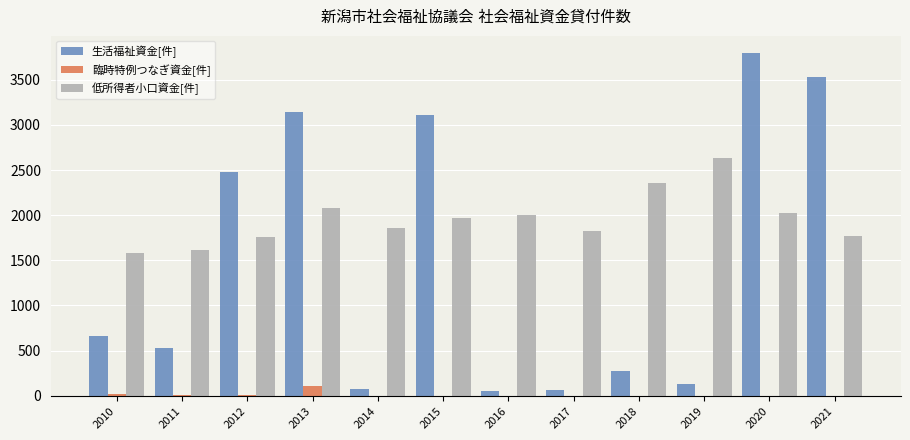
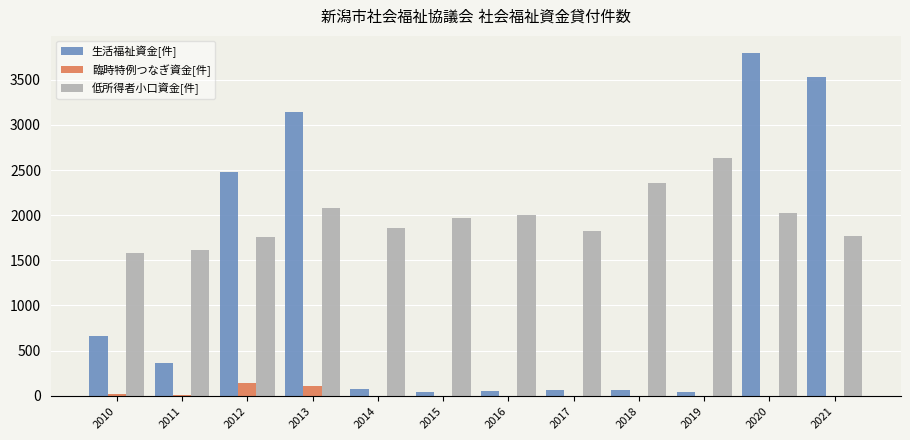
生活福祉資金[件], 2011: 500 -> 400
臨時特例つなぎ資金[件], 2012: 0 -> 100
生活福祉資金[件], 2015: 3100 -> 0
生活福祉資金[件], 2018: 300 -> 100
生活福祉資金[件], 2019: 100 -> 0
